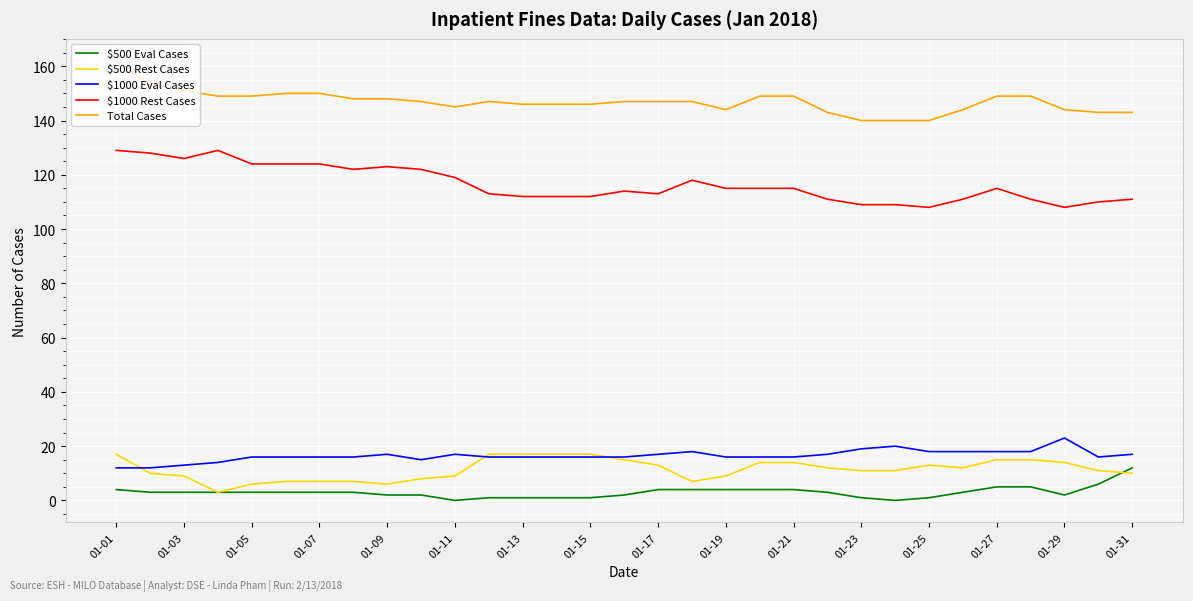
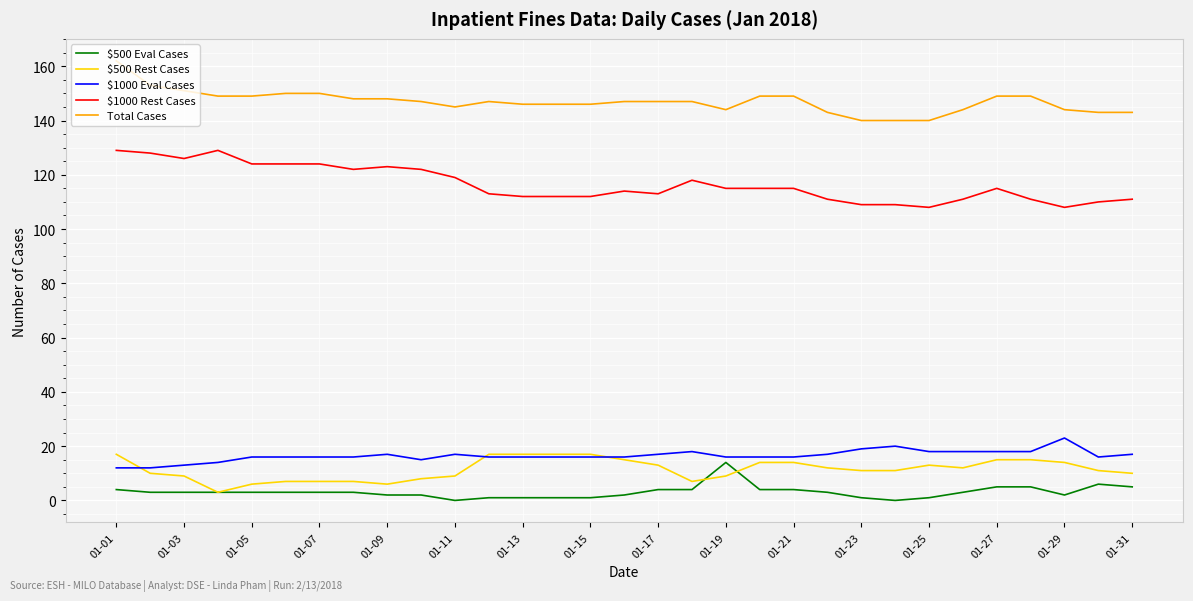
$500 Eval Cases, 01-19: 4 -> 14
$500 Eval Cases, 01-31: 12 -> 5
